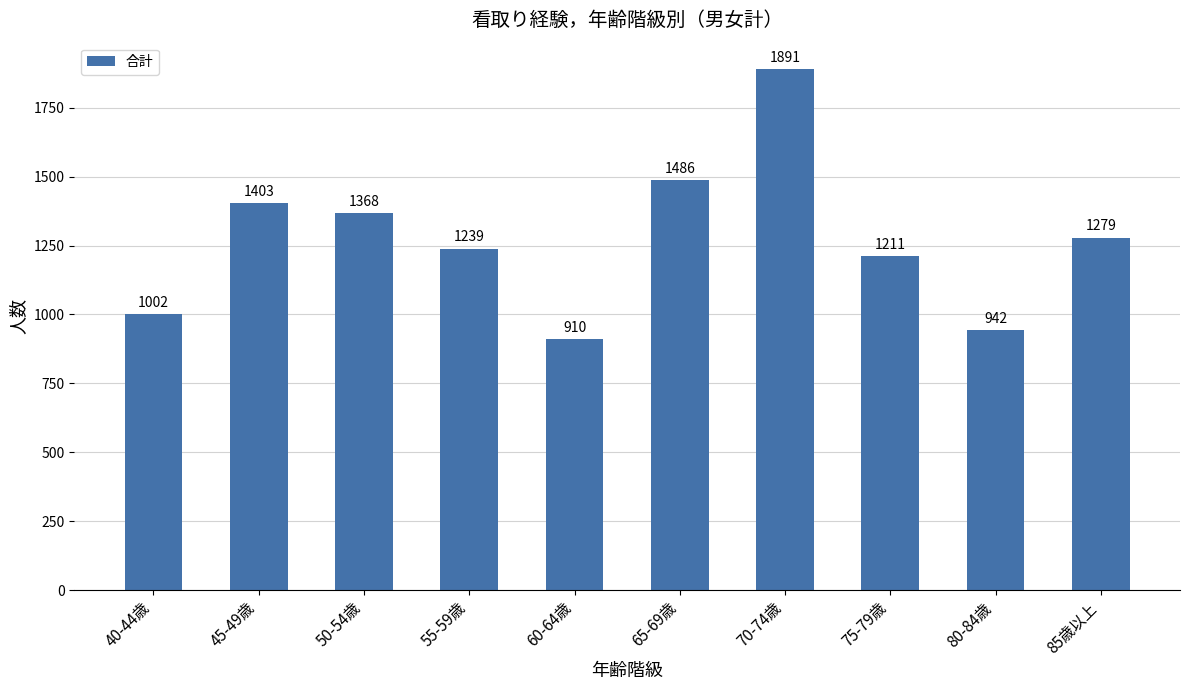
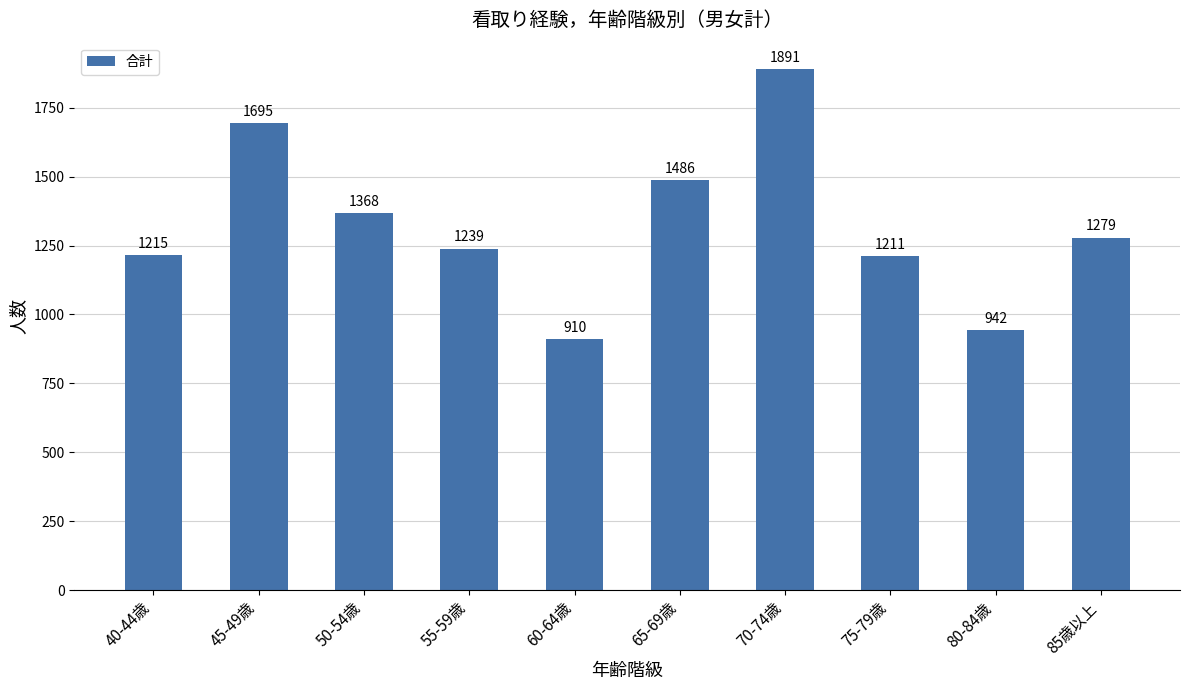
40-44歳: 1002 -> 1215
45-49歳: 1403 -> 1695
